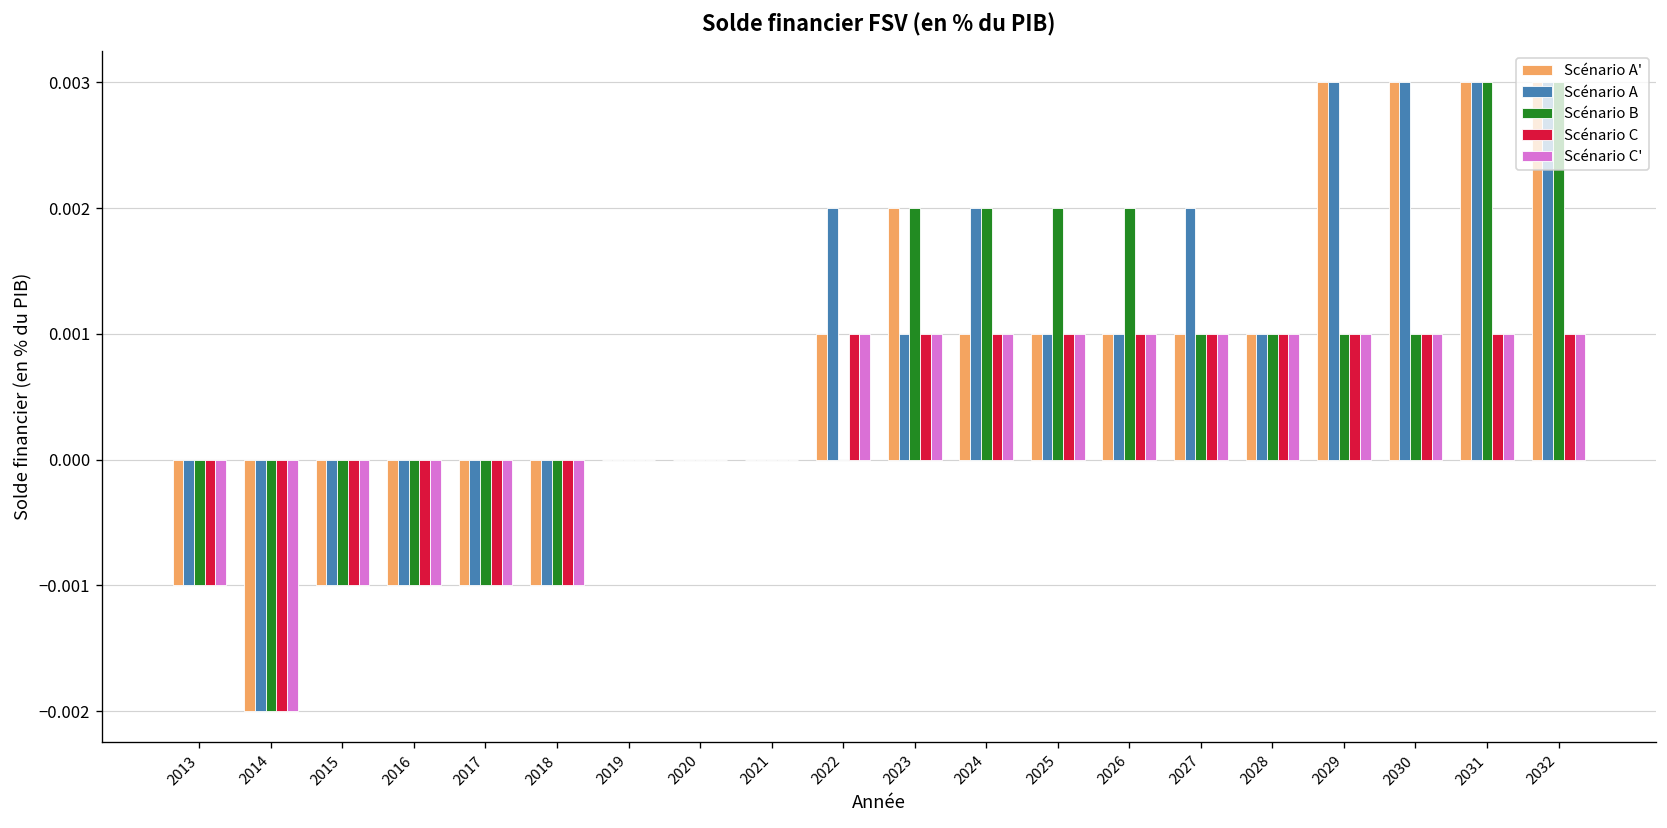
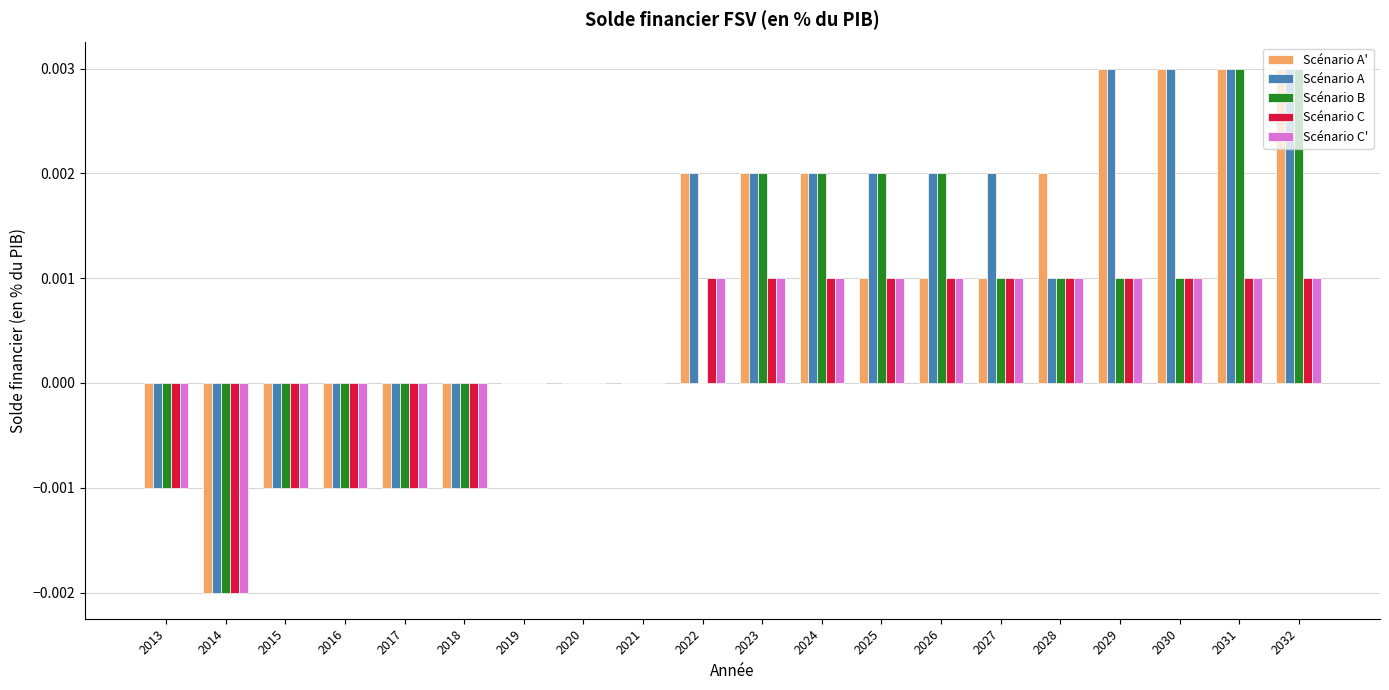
Scénario A', 2022: 0.001 -> 0.002
Scénario A, 2023: 0.001 -> 0.002
Scénario A', 2024: 0.001 -> 0.002
Scénario A, 2025: 0.001 -> 0.002
Scénario A, 2026: 0.001 -> 0.002
Scénario A', 2028: 0.001 -> 0.002
